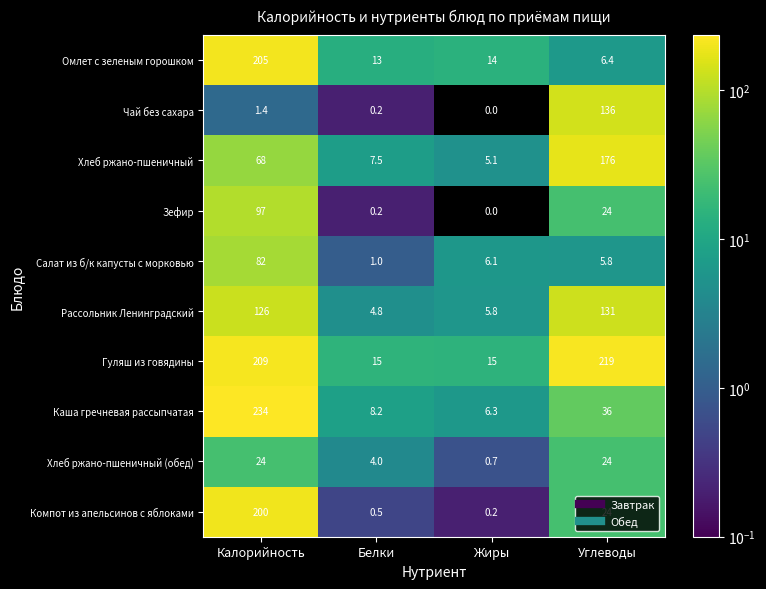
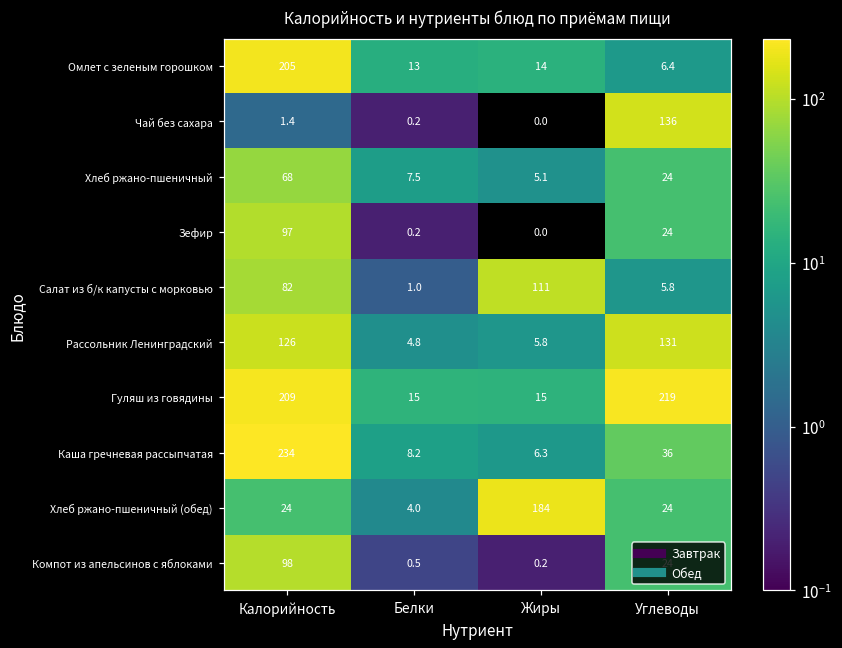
Хлеб ржано-пшеничный, Углеводы: 176 -> 24
Салат из б/к капусты с морковью, Жиры: 6.1 -> 111
Хлеб ржано-пшеничный (обед), Жиры: 0.7 -> 184
Компот из апельсинов с яблоками, Калорийность: 200 -> 98
